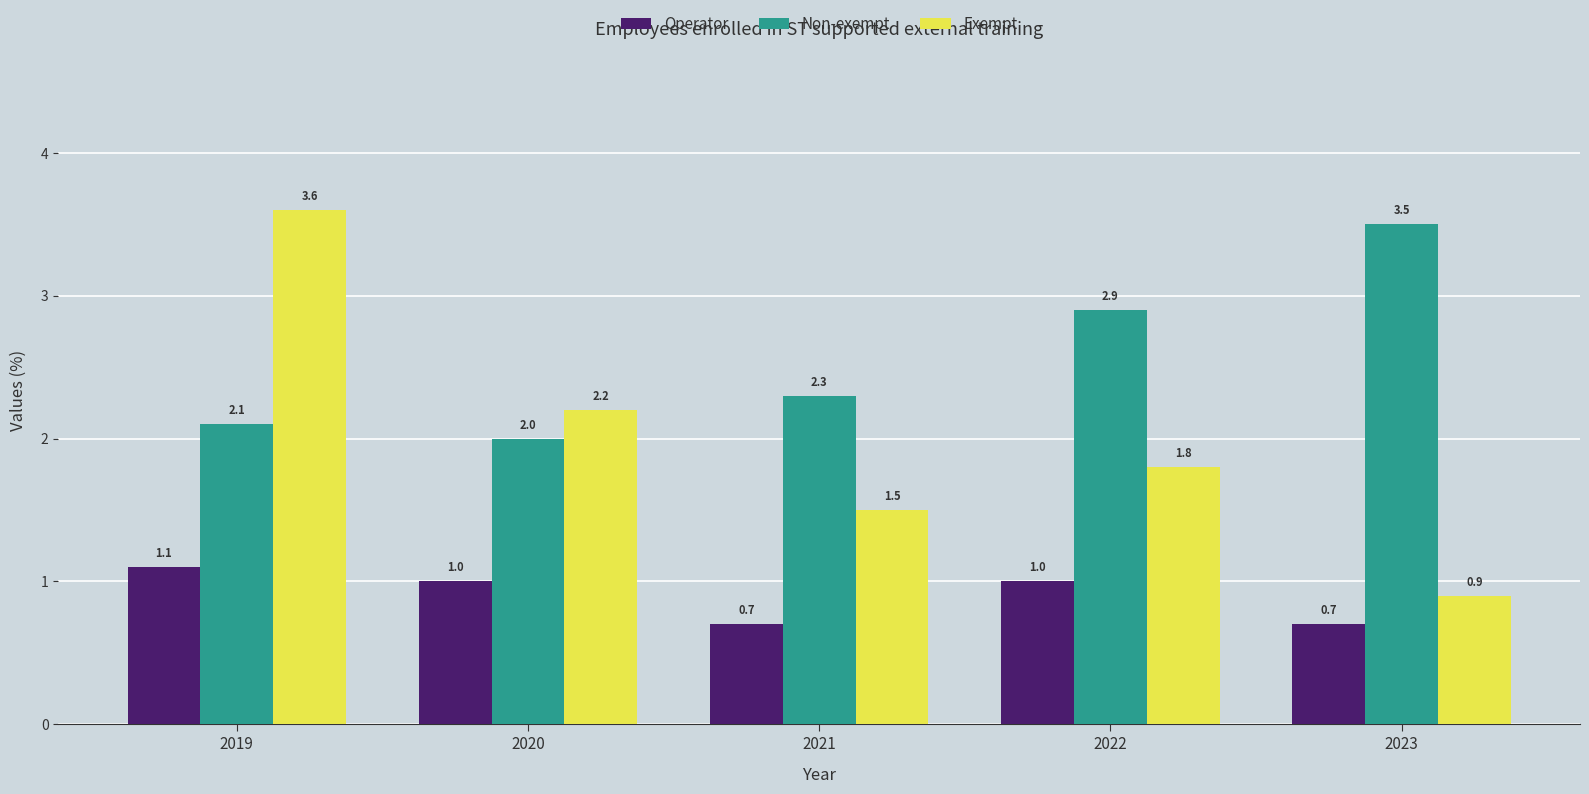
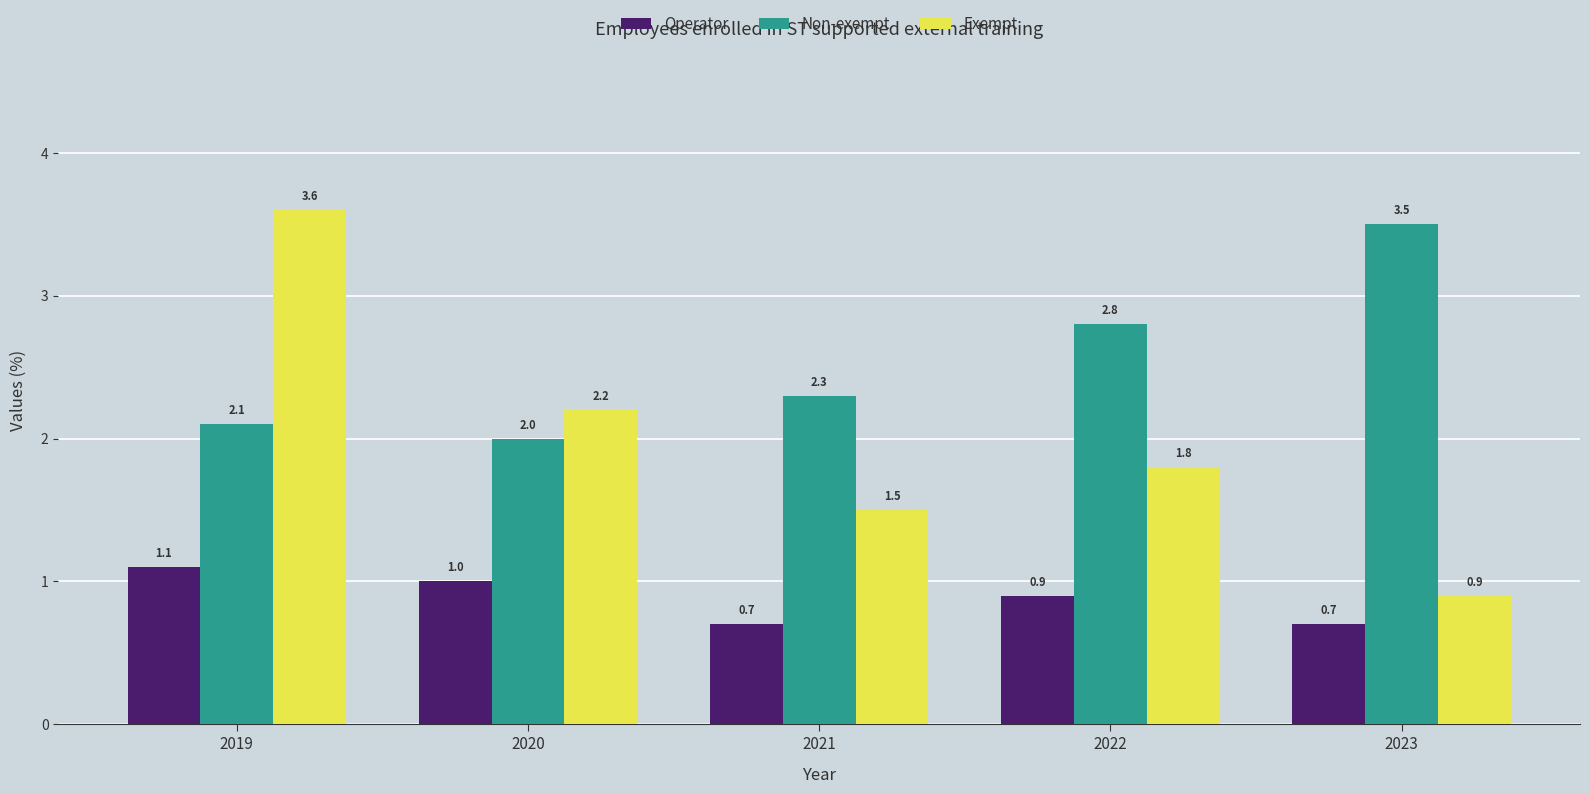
Operator, 2022: 1.0 -> 0.9
Non-exempt, 2022: 2.9 -> 2.8
